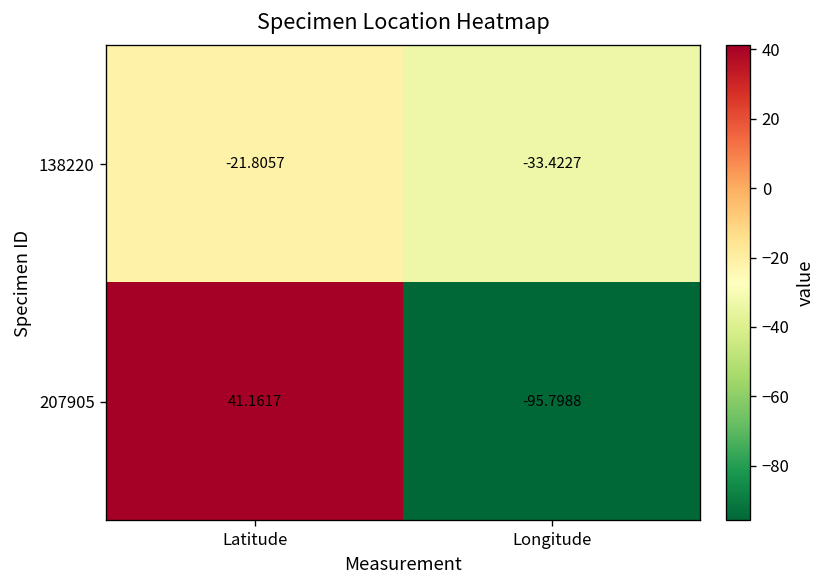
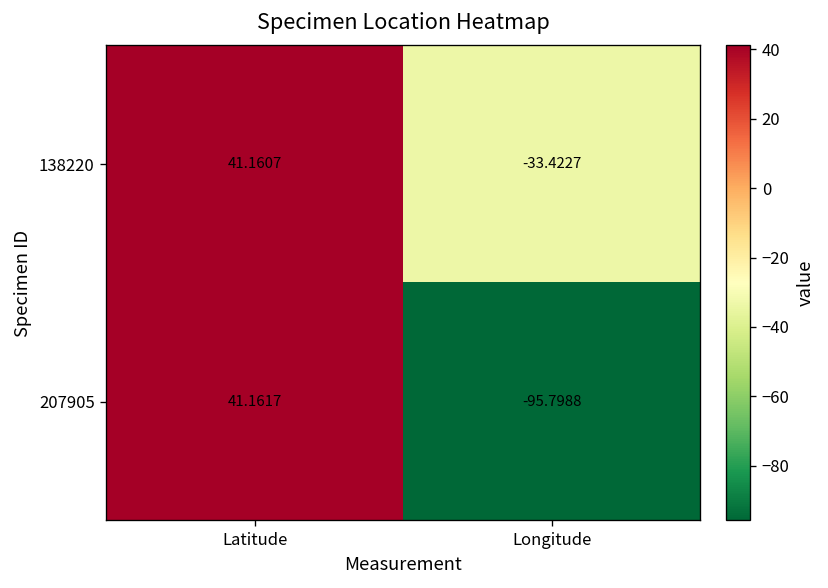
138220, Latitude: -21.8057 -> 41.1607
